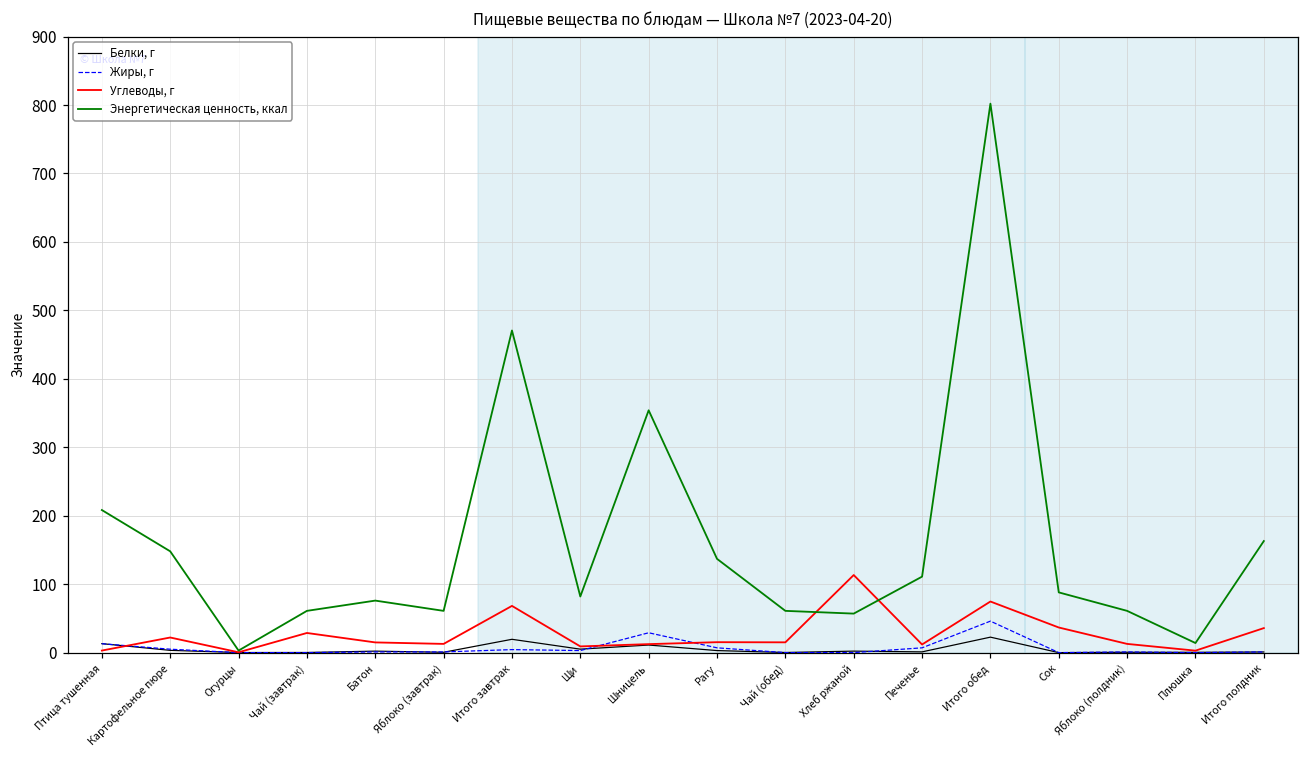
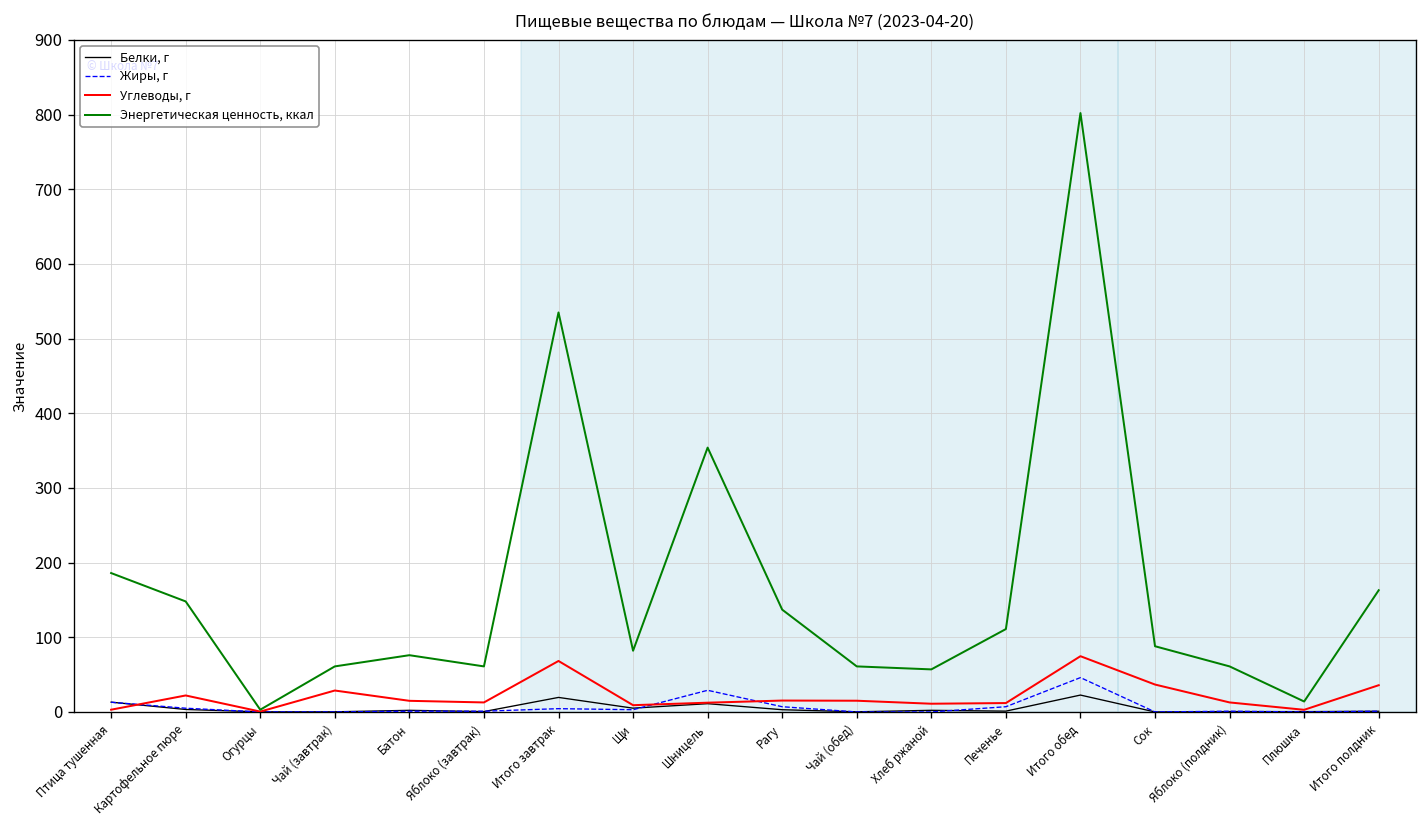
Энергетическая ценность, ккал, Птица тушенная: 210 -> 190
Энергетическая ценность, ккал, Итого завтрак: 470 -> 540
Углеводы, г, Хлеб ржаной: 110 -> 10
